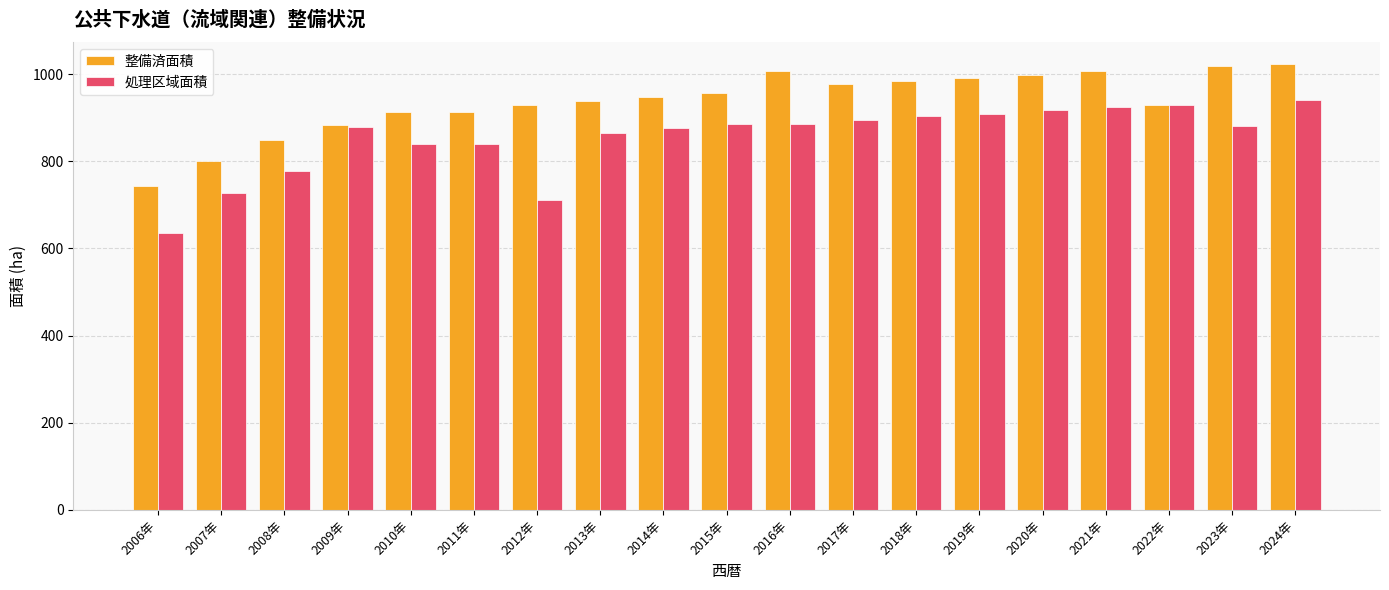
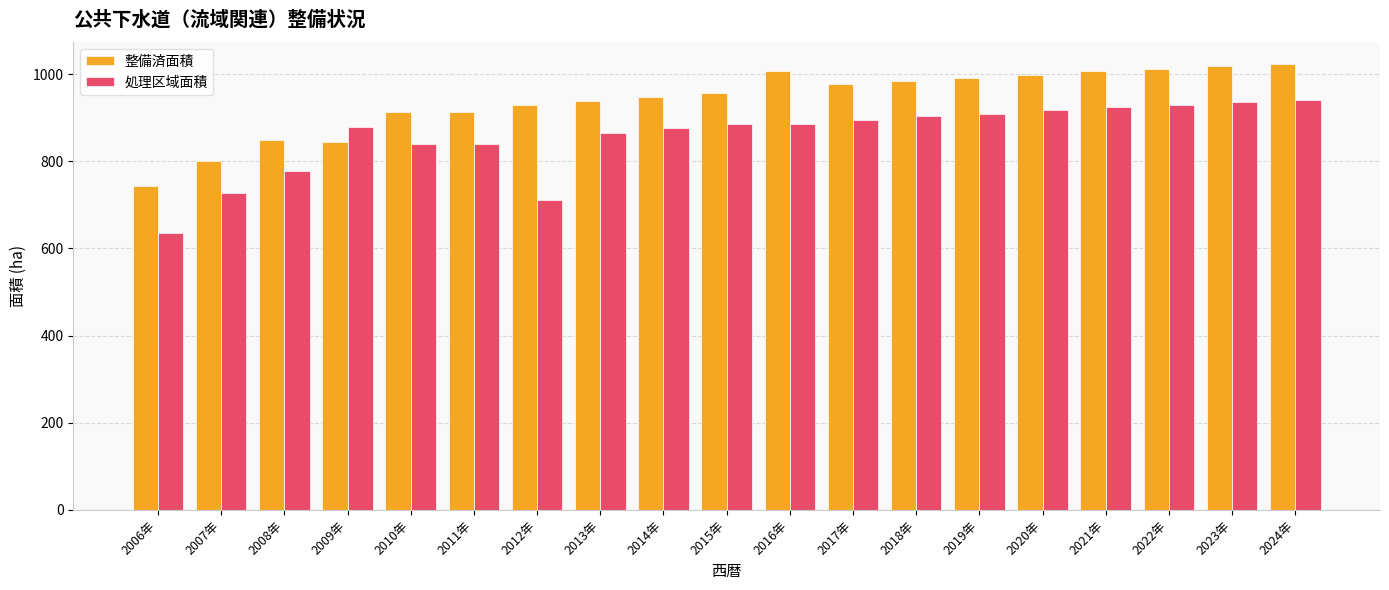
整備済面積, 2009年: 880 -> 840
整備済面積, 2022年: 930 -> 1010
処理区域面積, 2023年: 880 -> 940
